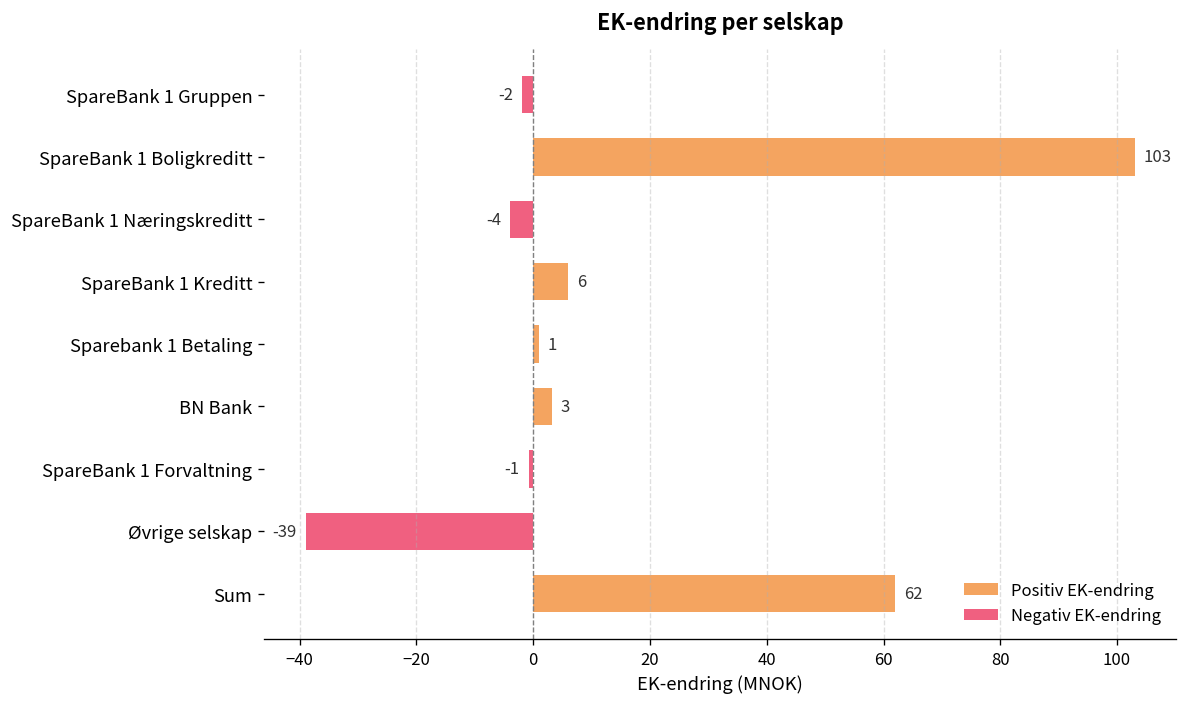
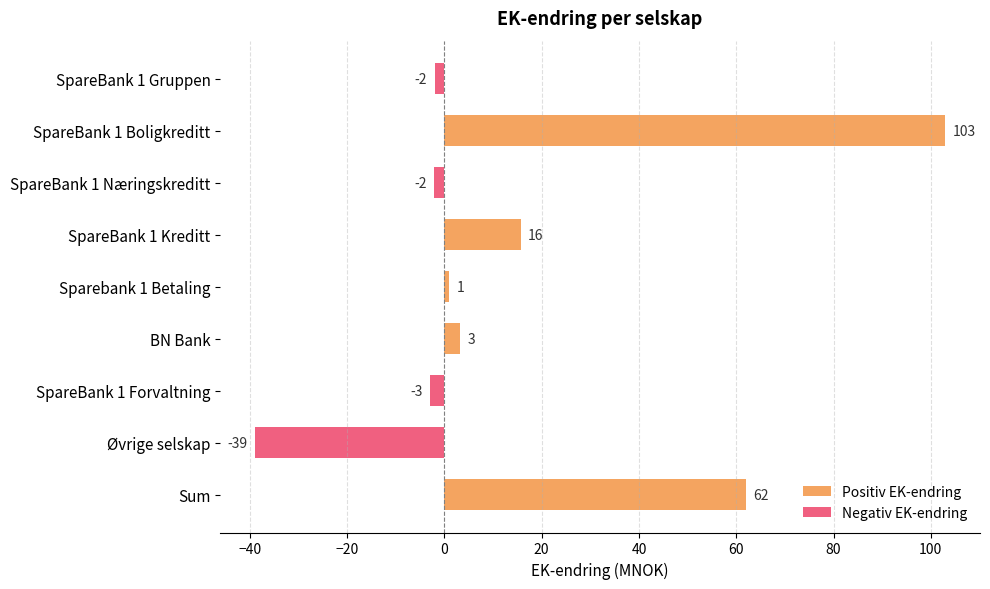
SpareBank 1 Næringskreditt: -4 -> -2
SpareBank 1 Kreditt: 6 -> 16
SpareBank 1 Forvaltning: -1 -> -3
